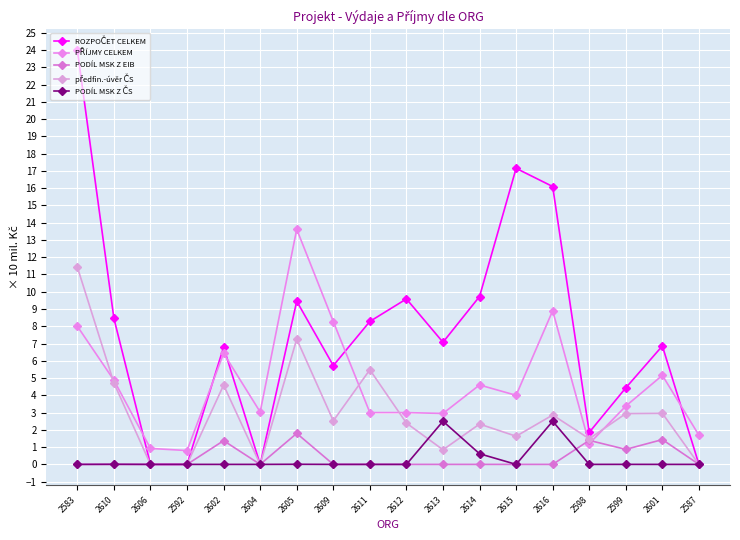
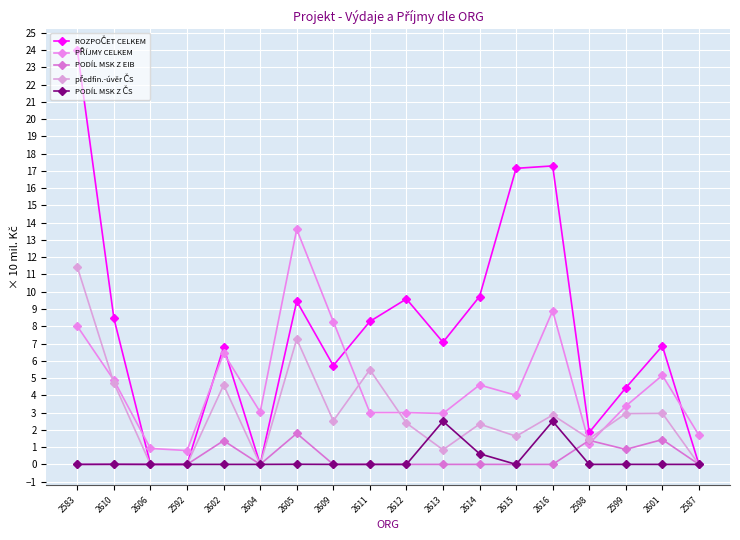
ROZPOČET CELKEM, 2616: 16.1 -> 17.3
